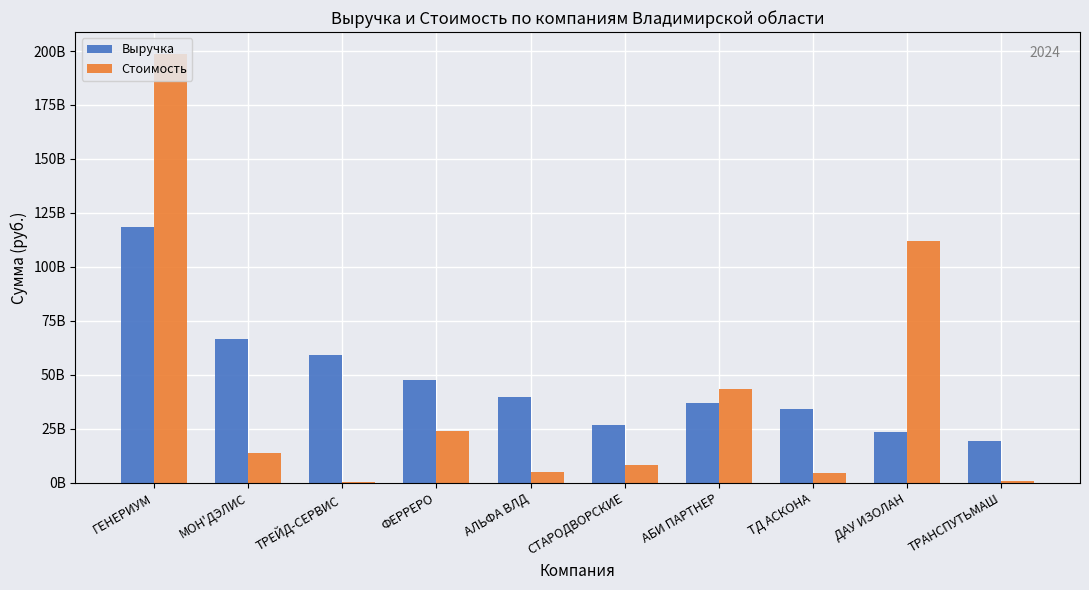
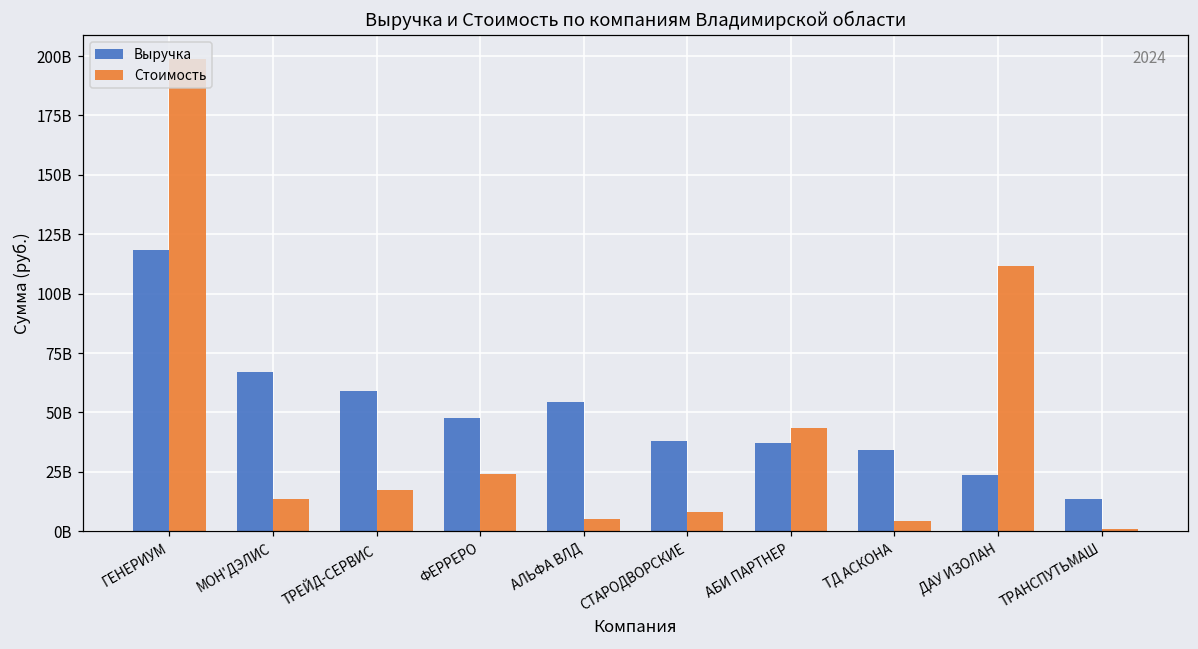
Стоимость, ТРЕЙД-СЕРВИС: 0 -> 17000000000
Выручка, АЛЬФА ВЛД: 40000000000 -> 55000000000
Выручка, СТАРОДВОРСКИЕ: 27000000000 -> 38000000000
Выручка, ТРАНСПУТЬМАШ: 20000000000 -> 14000000000
